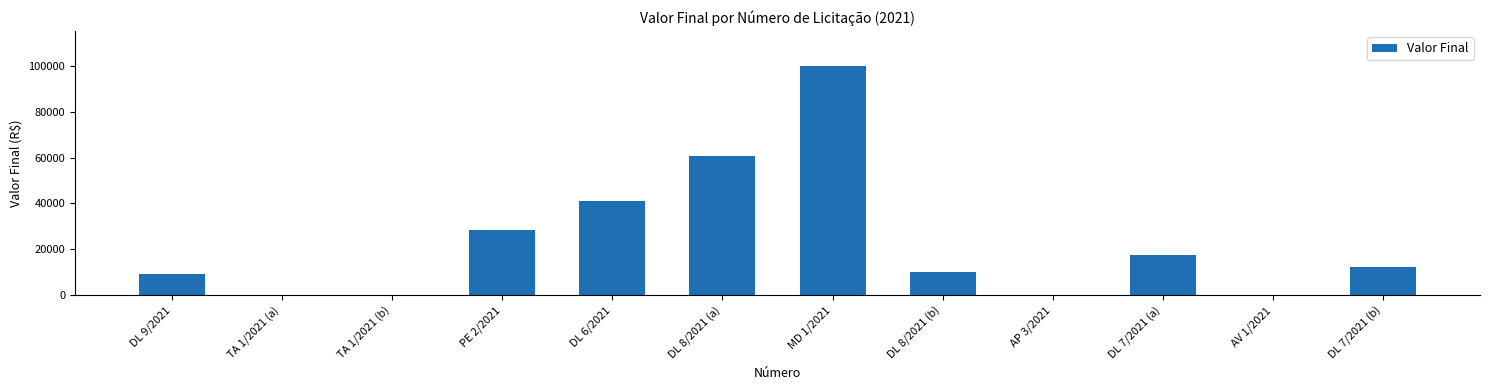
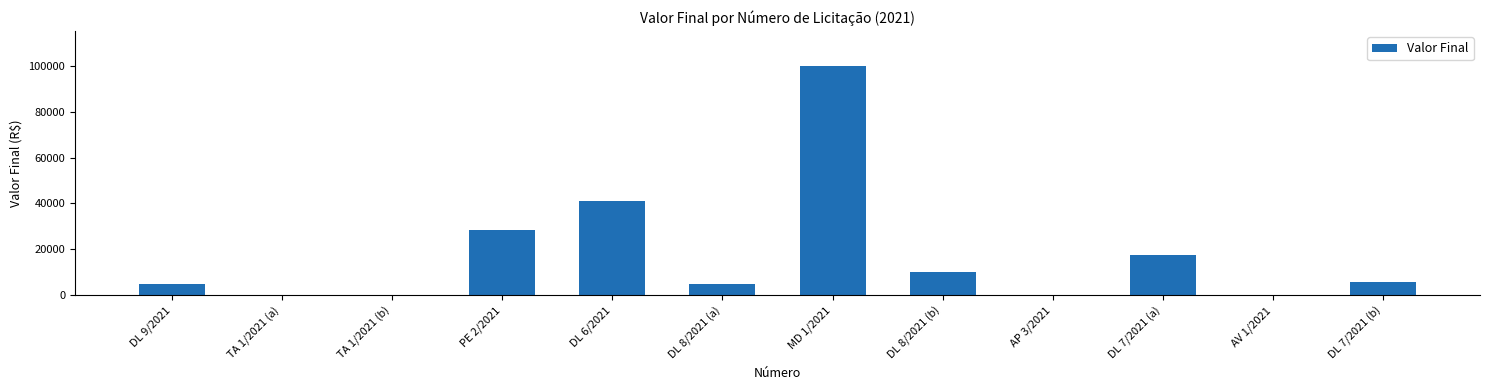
DL 9/2021: 9000 -> 5000
DL 8/2021 (a): 61000 -> 5000
DL 7/2021 (b): 13000 -> 6000
